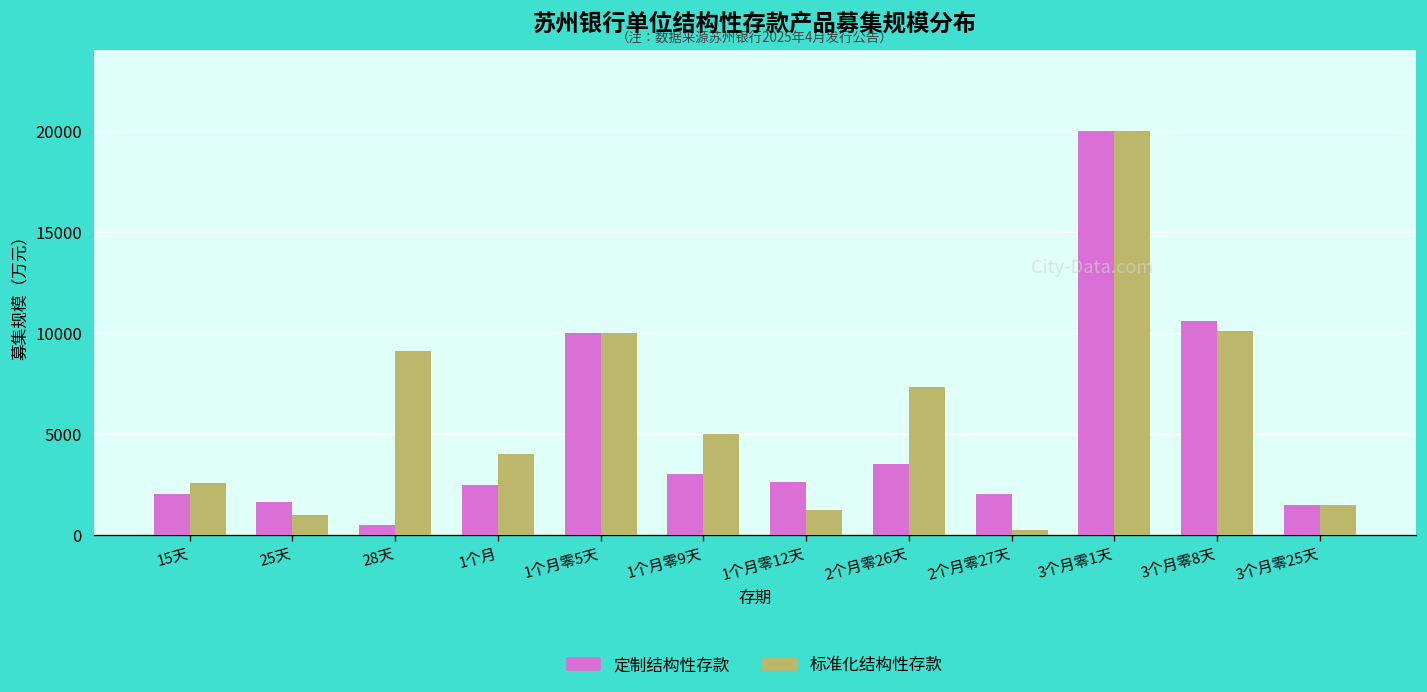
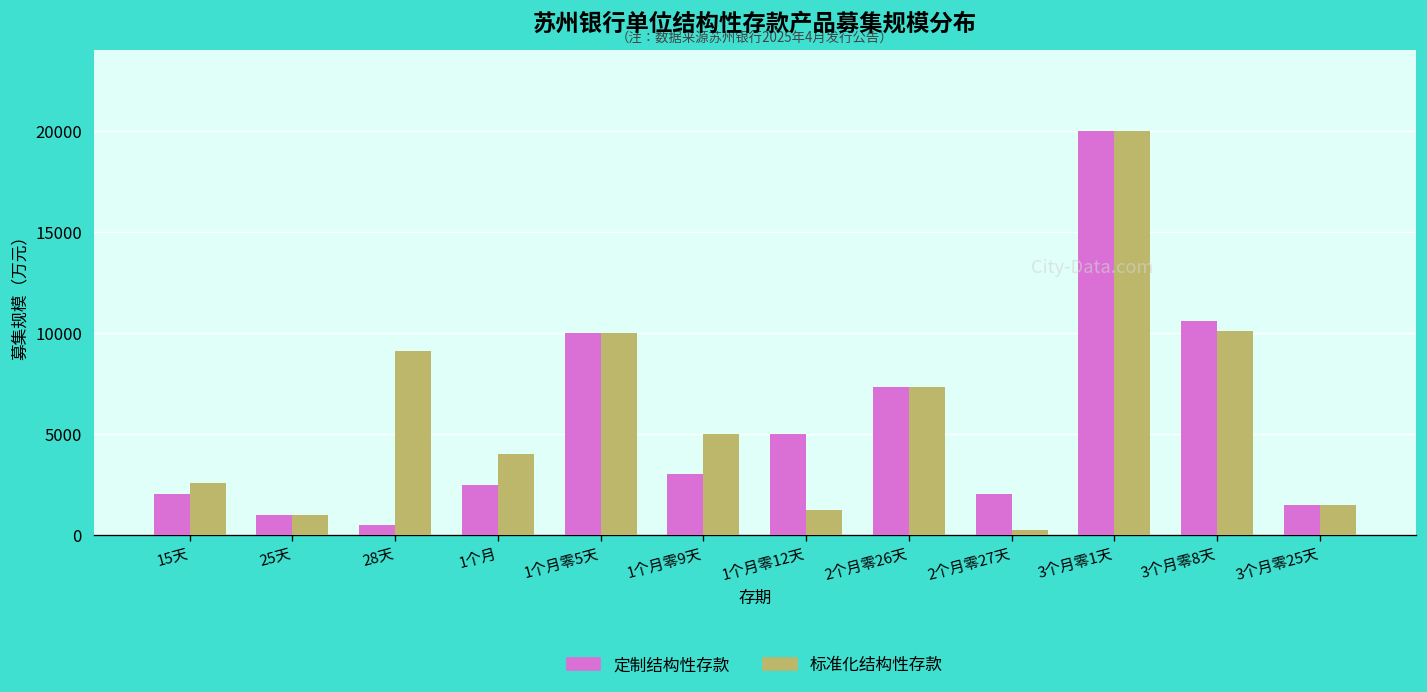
定制结构性存款, 25天: 1600 -> 1000
定制结构性存款, 1个月零12天: 2600 -> 5000
定制结构性存款, 2个月零26天: 3500 -> 7300
